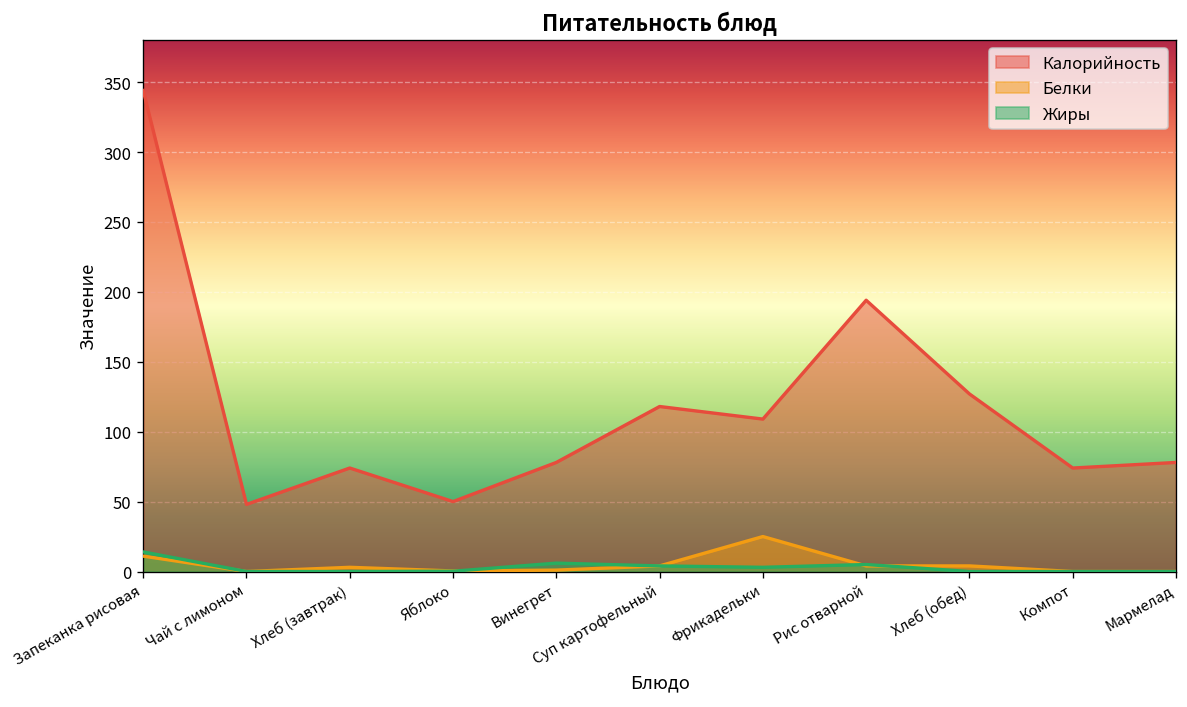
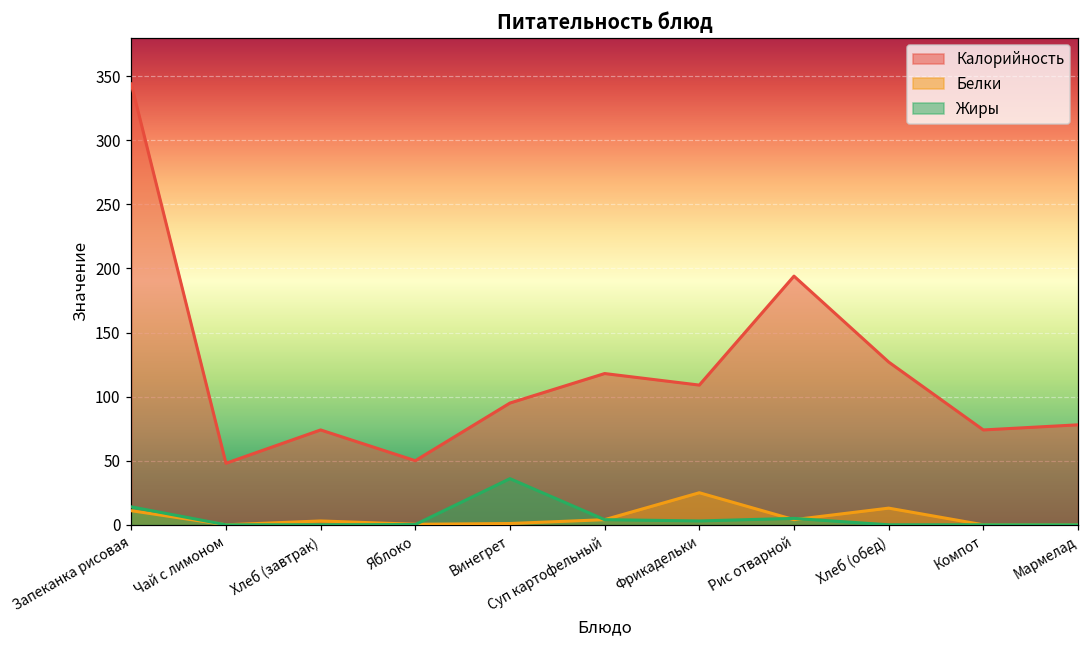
Калорийность, Винегрет: 78 -> 95
Жиры, Винегрет: 6 -> 36
Белки, Хлеб (обед): 4 -> 13
